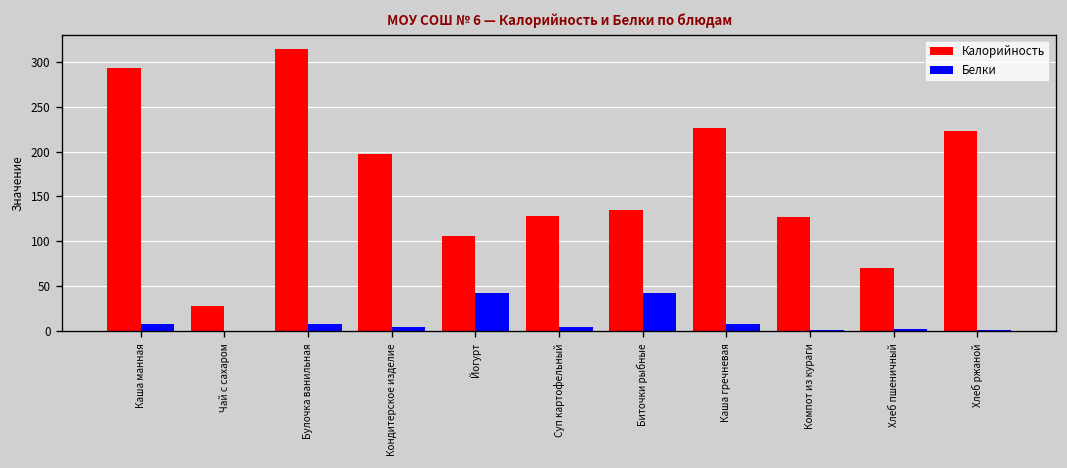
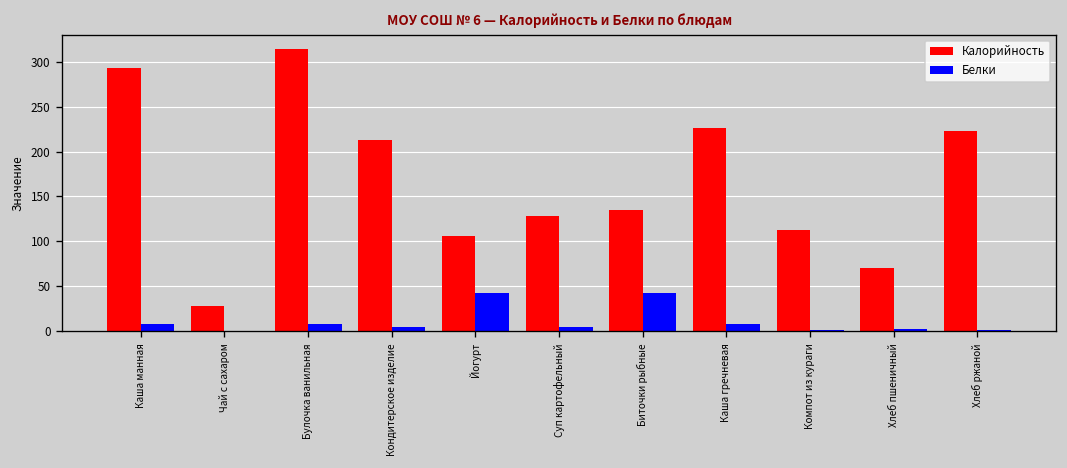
Калорийность, Кондитерское изделие: 200 -> 210
Калорийность, Компот из кураги: 130 -> 110
